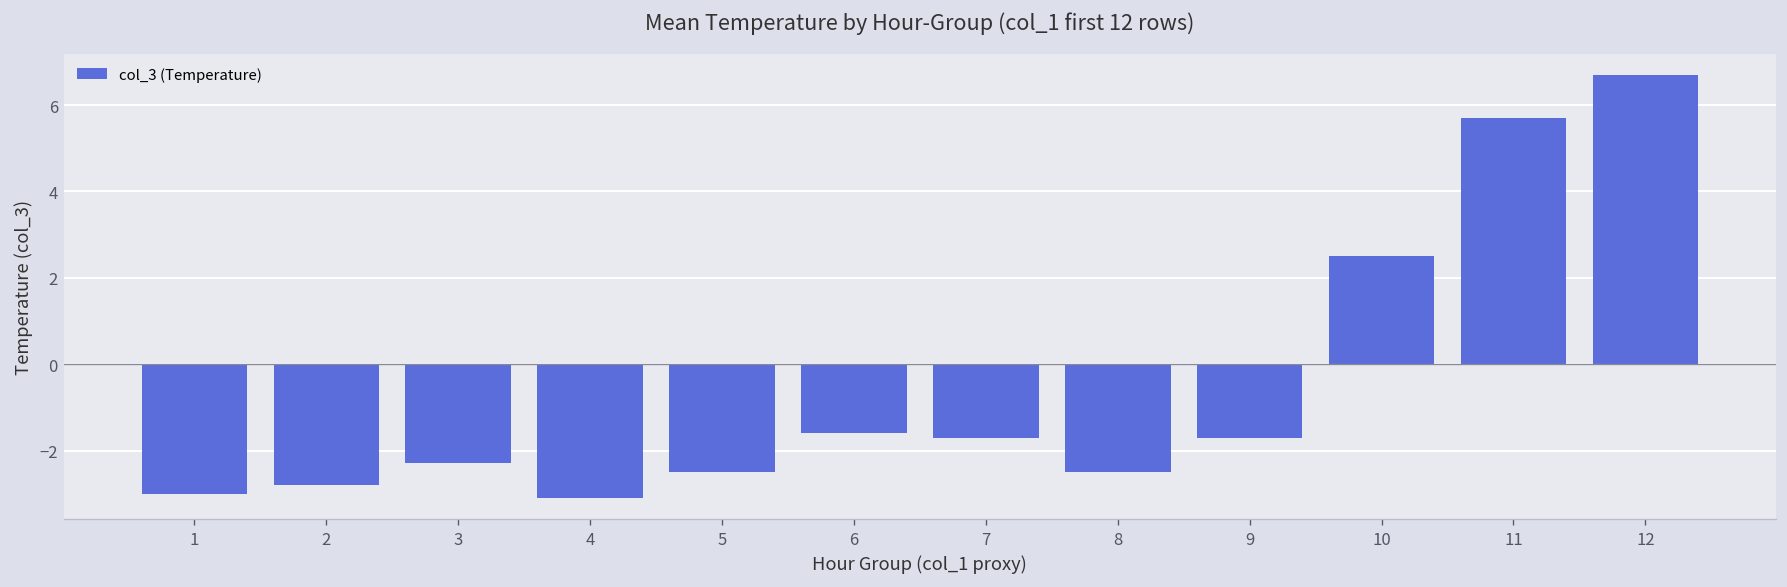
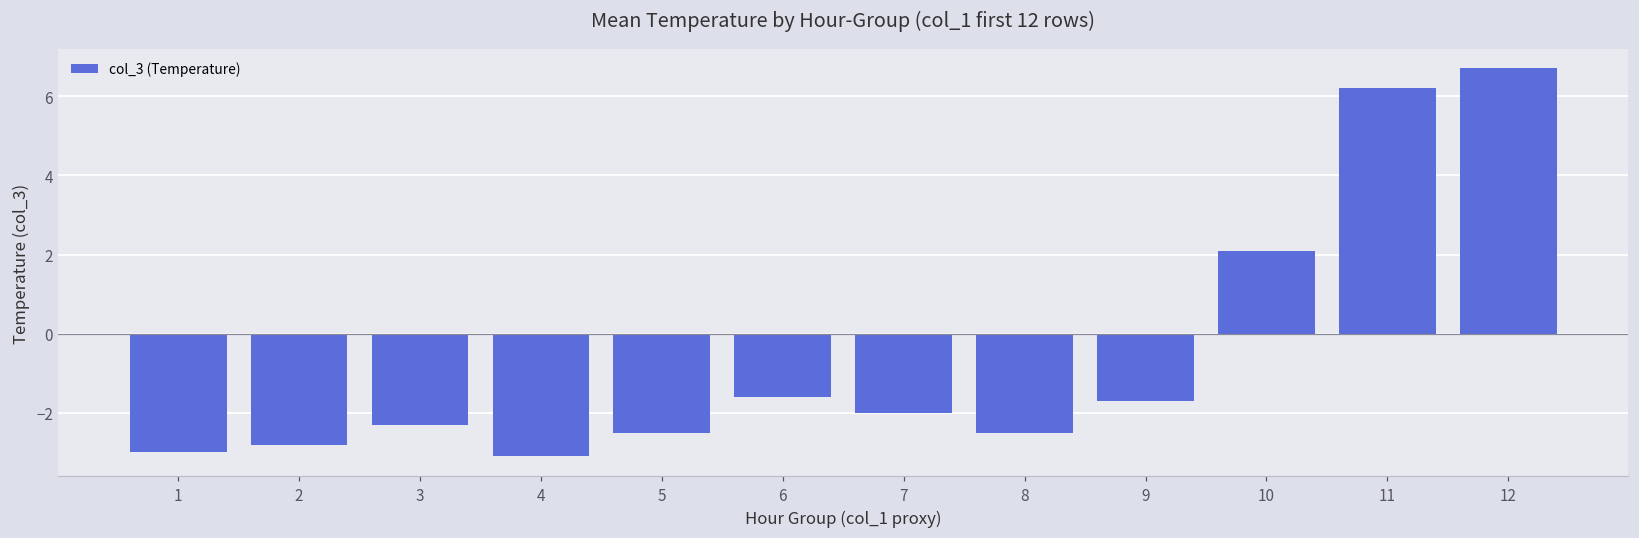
7: -1.7 -> -2.0
10: 2.5 -> 2.1
11: 5.7 -> 6.2
